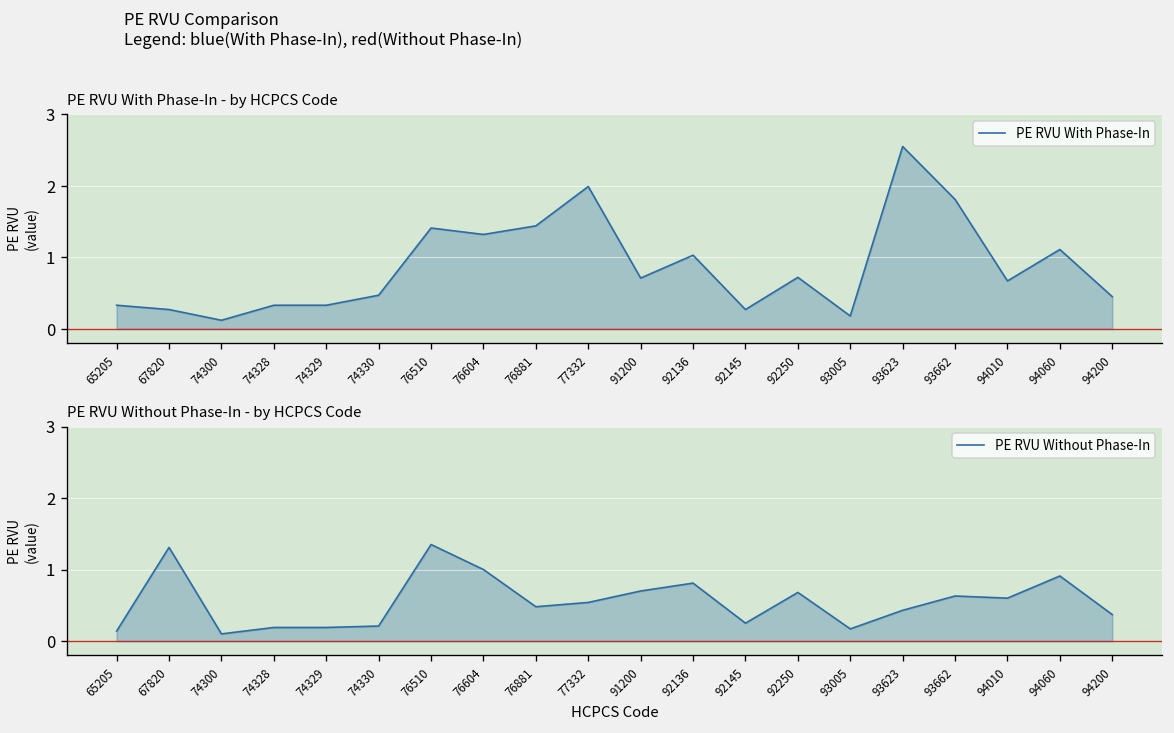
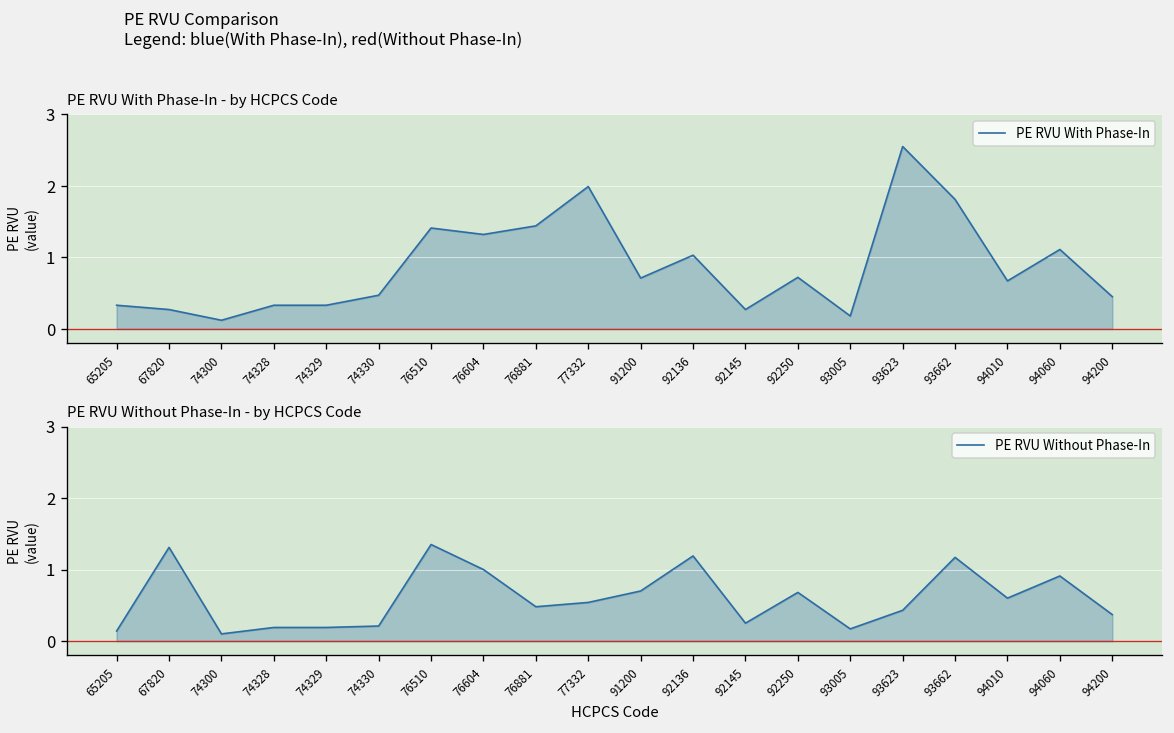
PE RVU Without Phase-In - by HCPCS Code, 92136: 0.8 -> 1.2
PE RVU Without Phase-In - by HCPCS Code, 93662: 0.6 -> 1.2
